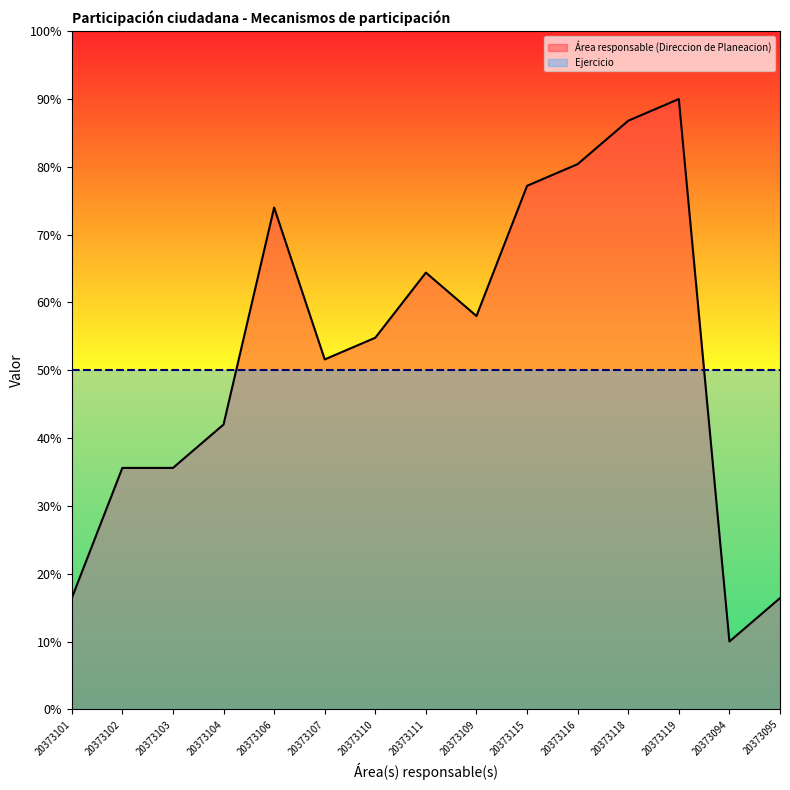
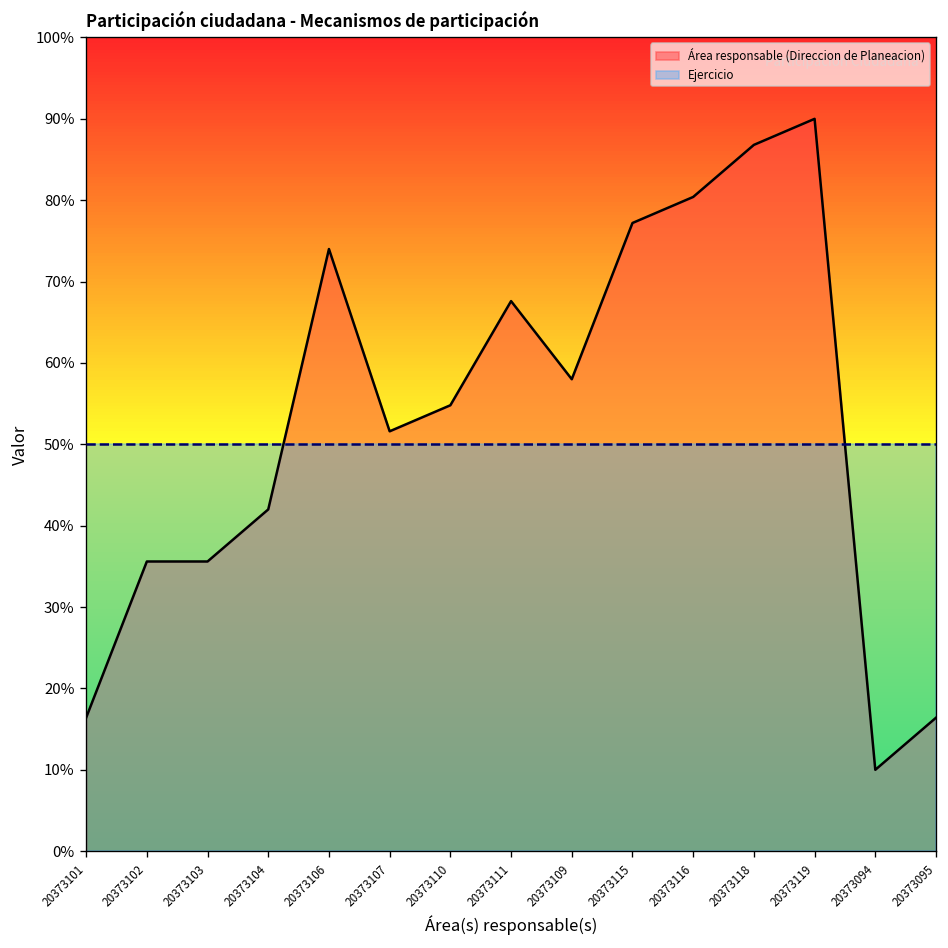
Área responsable (Direccion de Planeacion), 20373111: 64% -> 68%
